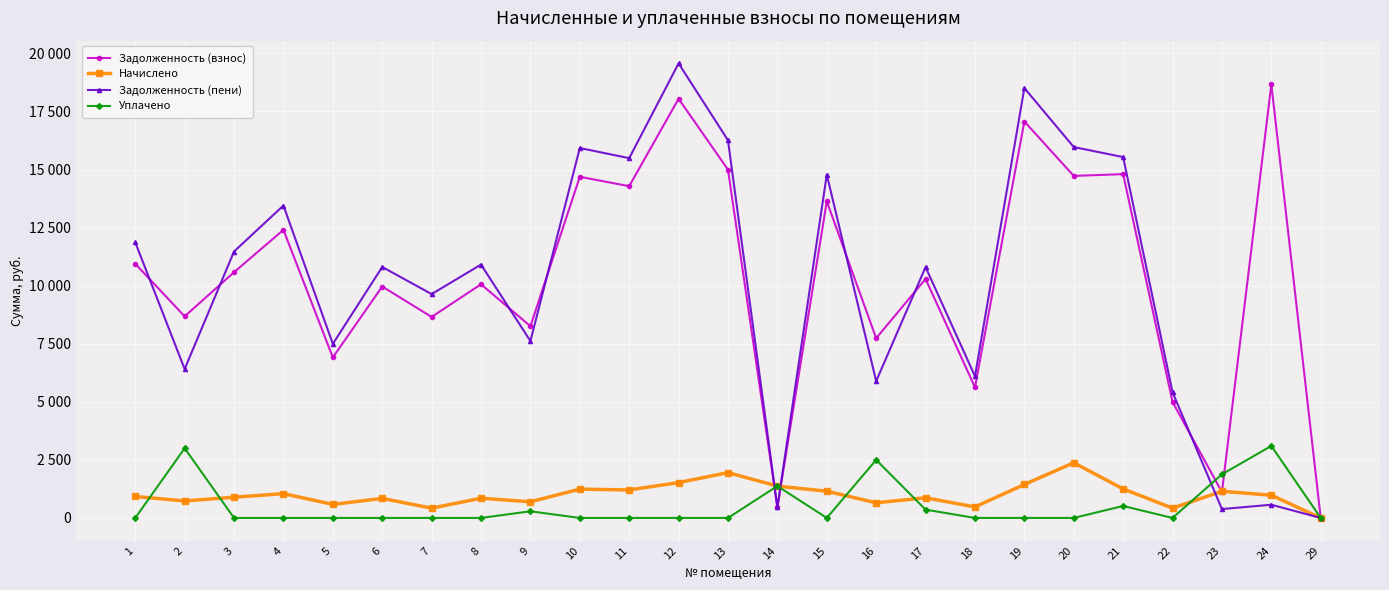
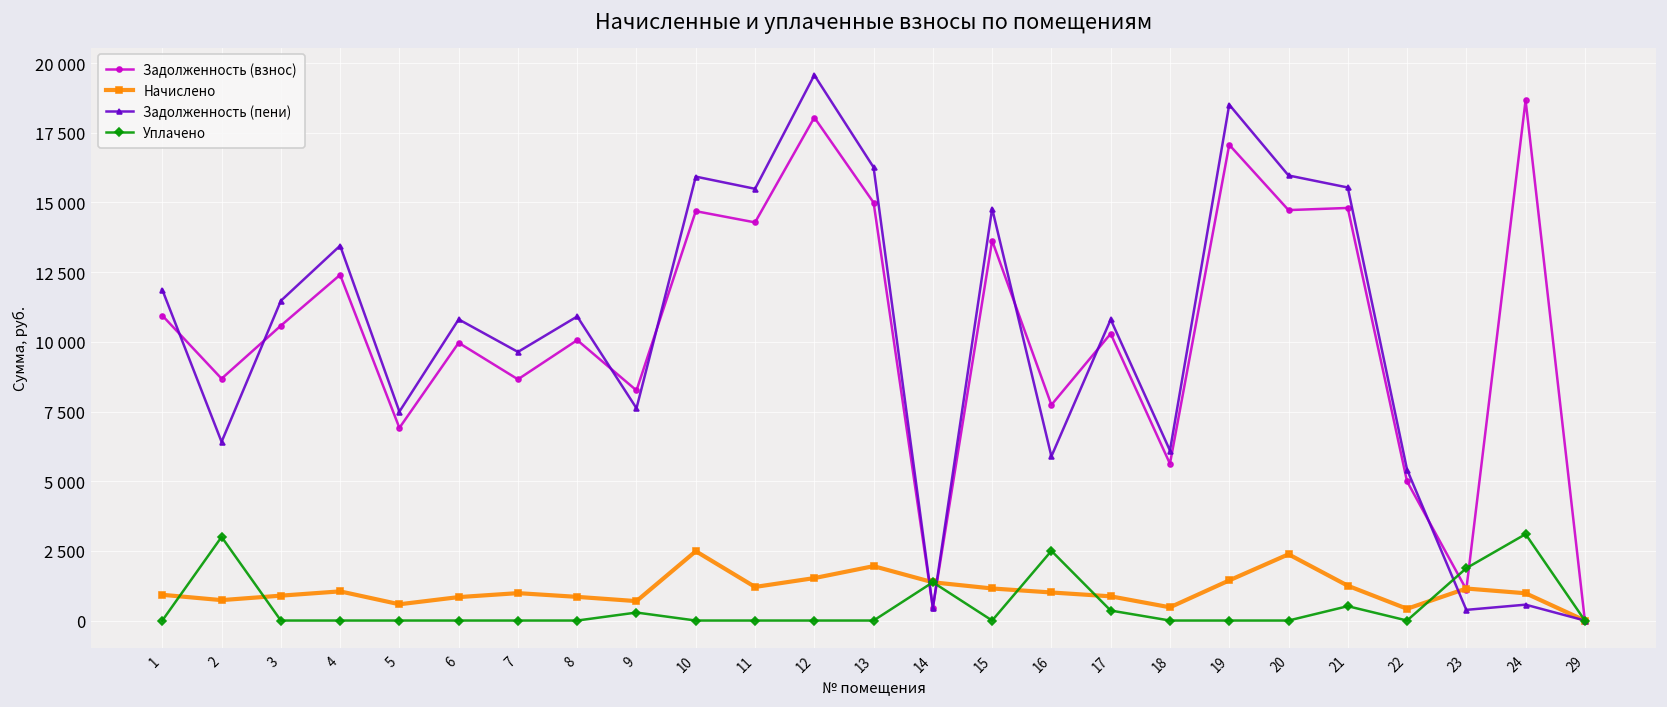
Начислено, 7: 400 -> 1000
Начислено, 10: 1200 -> 2500
Начислено, 16: 700 -> 1000
